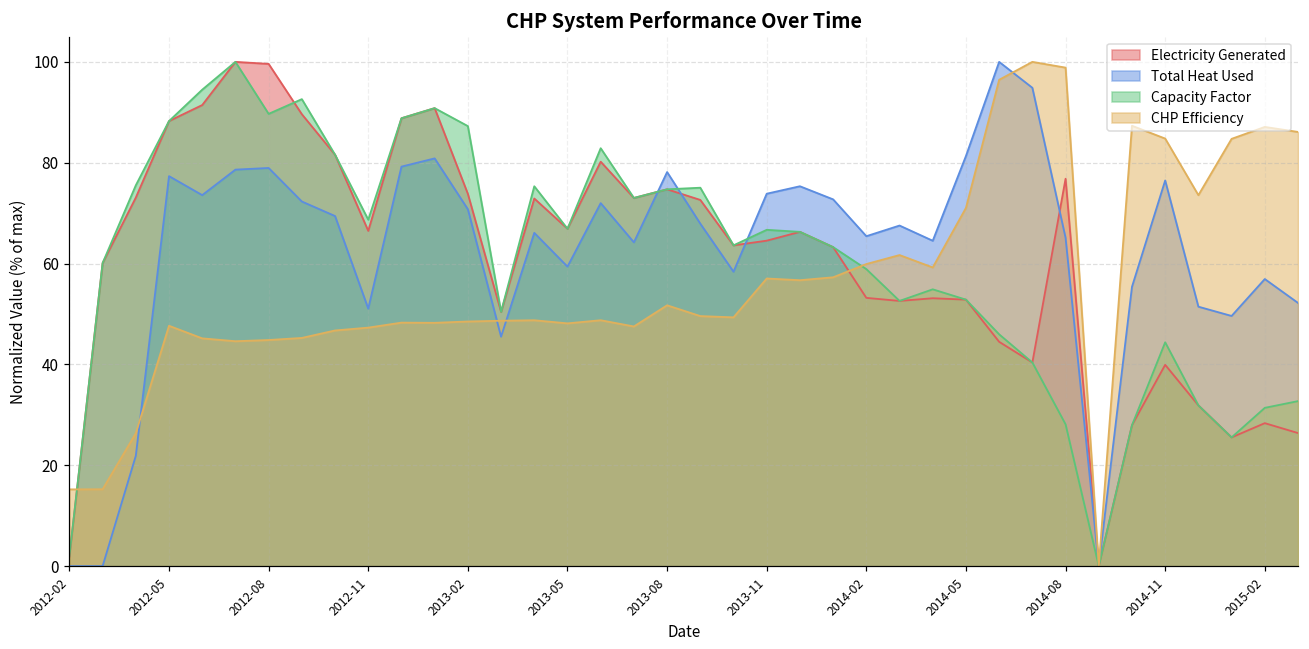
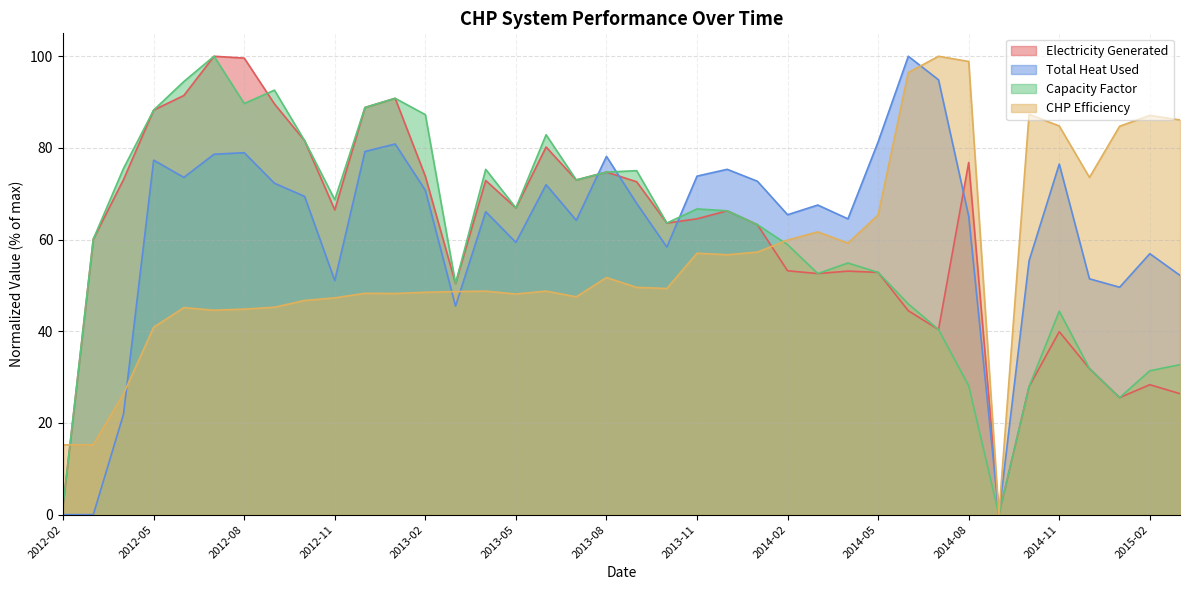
CHP Efficiency, 2012-05: 48 -> 41
CHP Efficiency, 2014-05: 71 -> 65
